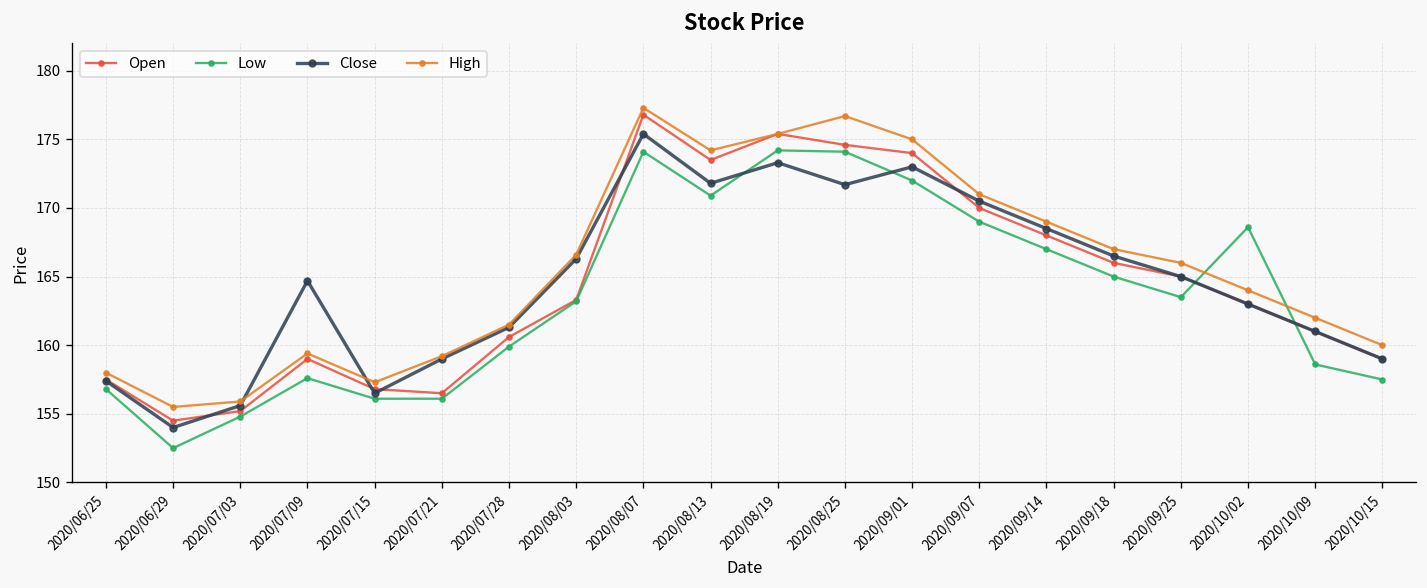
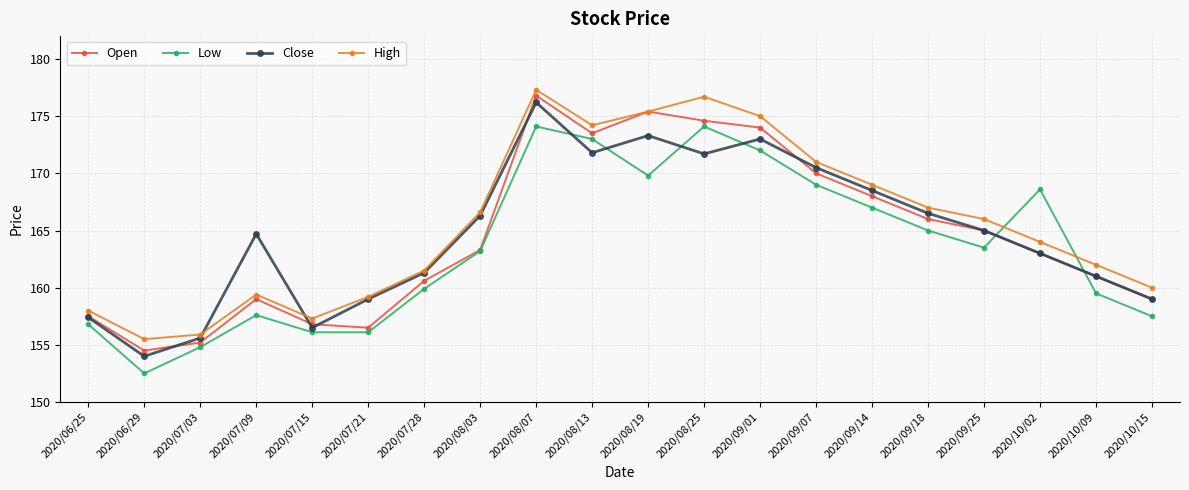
Close, 2020/08/07: 175.4 -> 176.2
Low, 2020/08/13: 170.9 -> 173.0
Low, 2020/08/19: 174.2 -> 169.8
Low, 2020/10/09: 158.6 -> 159.5
